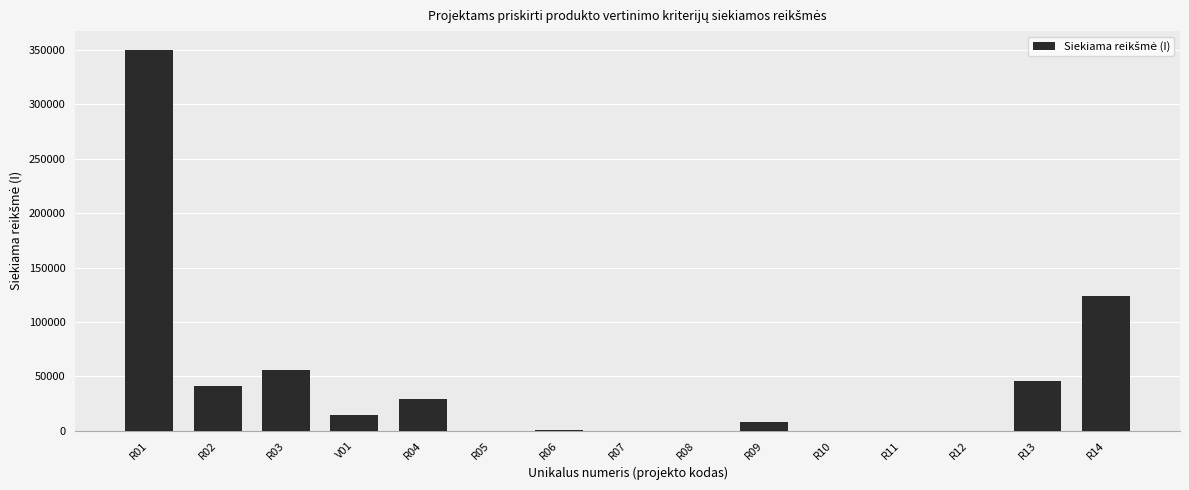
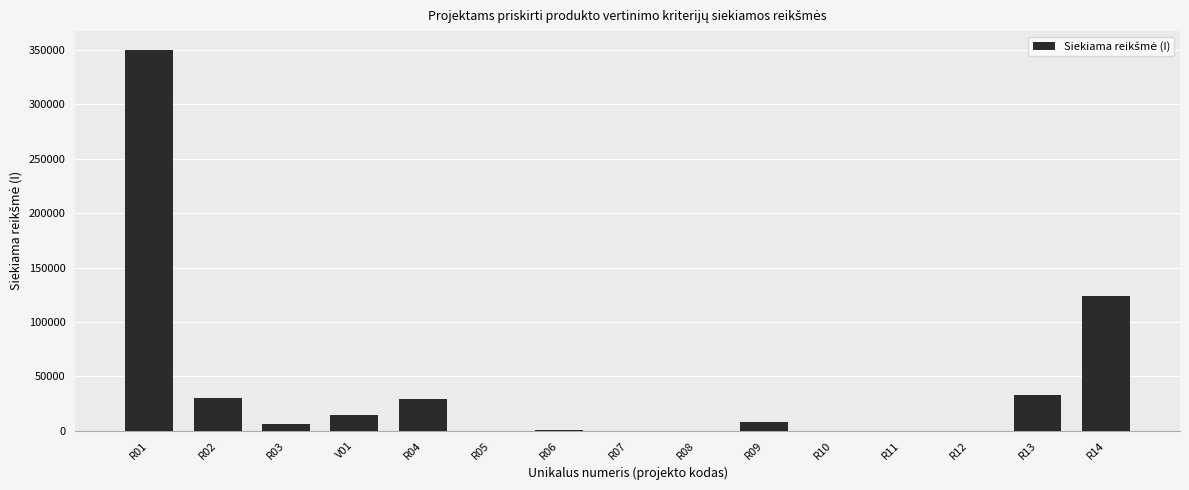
R02: 41000 -> 30000
R03: 56000 -> 6000
R13: 45000 -> 33000
